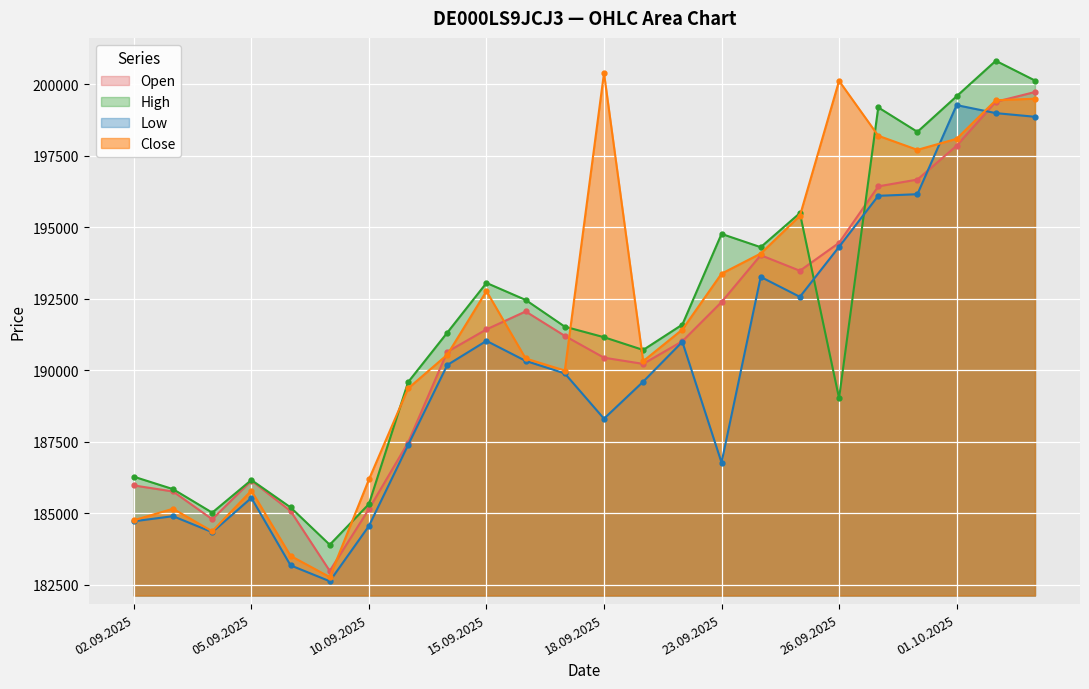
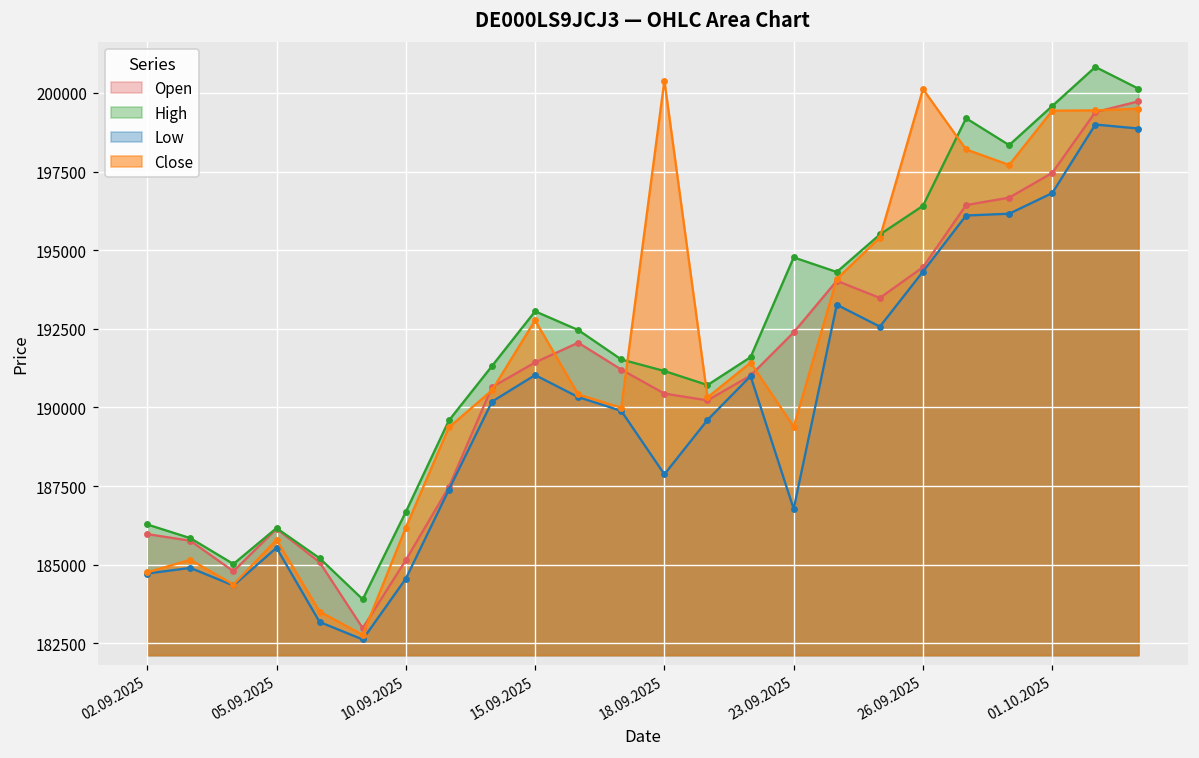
High, 10.09.2025: 185300 -> 186700
Low, 18.09.2025: 188300 -> 187900
Close, 23.09.2025: 193400 -> 189400
High, 26.09.2025: 189000 -> 196400
Open, 01.10.2025: 197900 -> 197500
Low, 01.10.2025: 199300 -> 196800
Close, 01.10.2025: 198100 -> 199400
